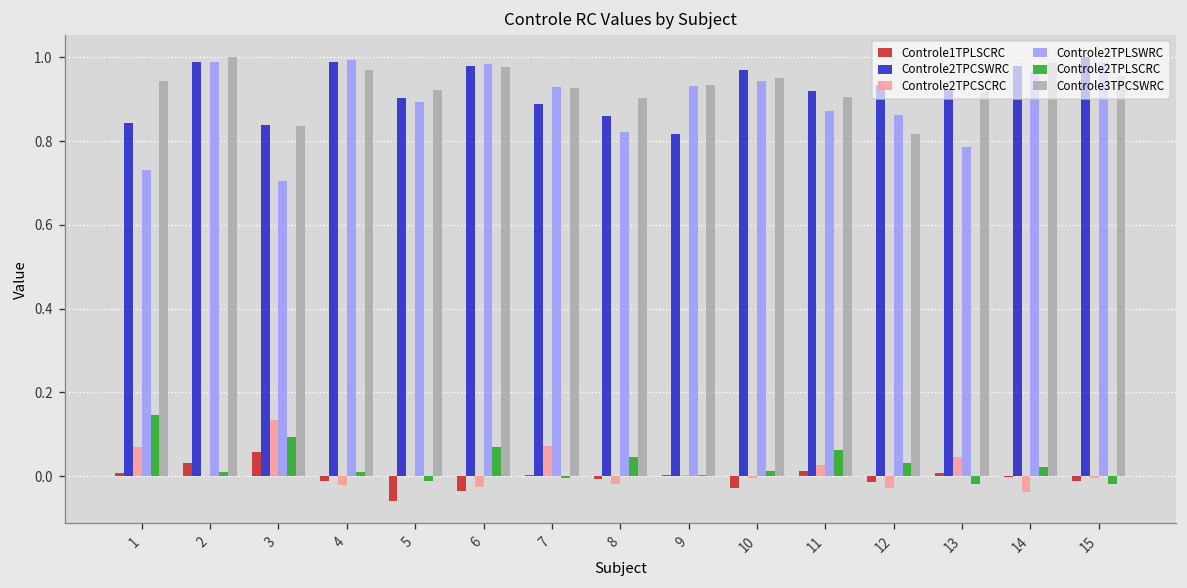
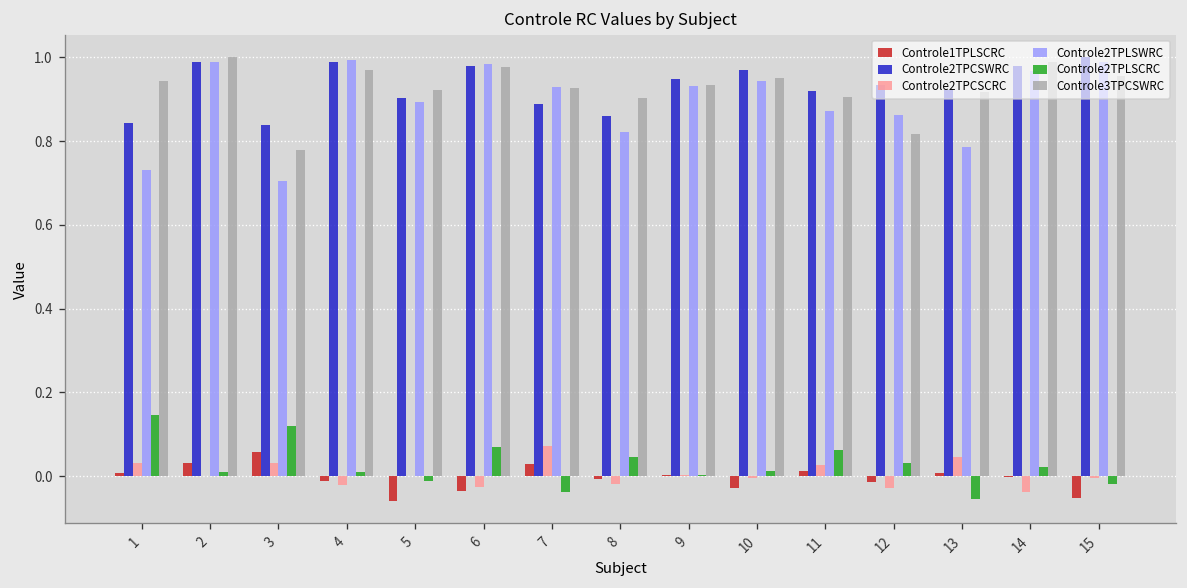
Controle2TPCSCRC, 1: 0.07 -> 0.03
Controle2TPCSCRC, 3: 0.13 -> 0.03
Controle2TPLSCRC, 3: 0.09 -> 0.12
Controle3TPCSWRC, 3: 0.84 -> 0.78
Controle1TPLSCRC, 7: 0.00 -> 0.03
Controle2TPLSCRC, 7: 0.00 -> -0.04
Controle2TPCSWRC, 9: 0.82 -> 0.95
Controle2TPLSCRC, 13: -0.02 -> -0.05
Controle1TPLSCRC, 15: -0.01 -> -0.05
